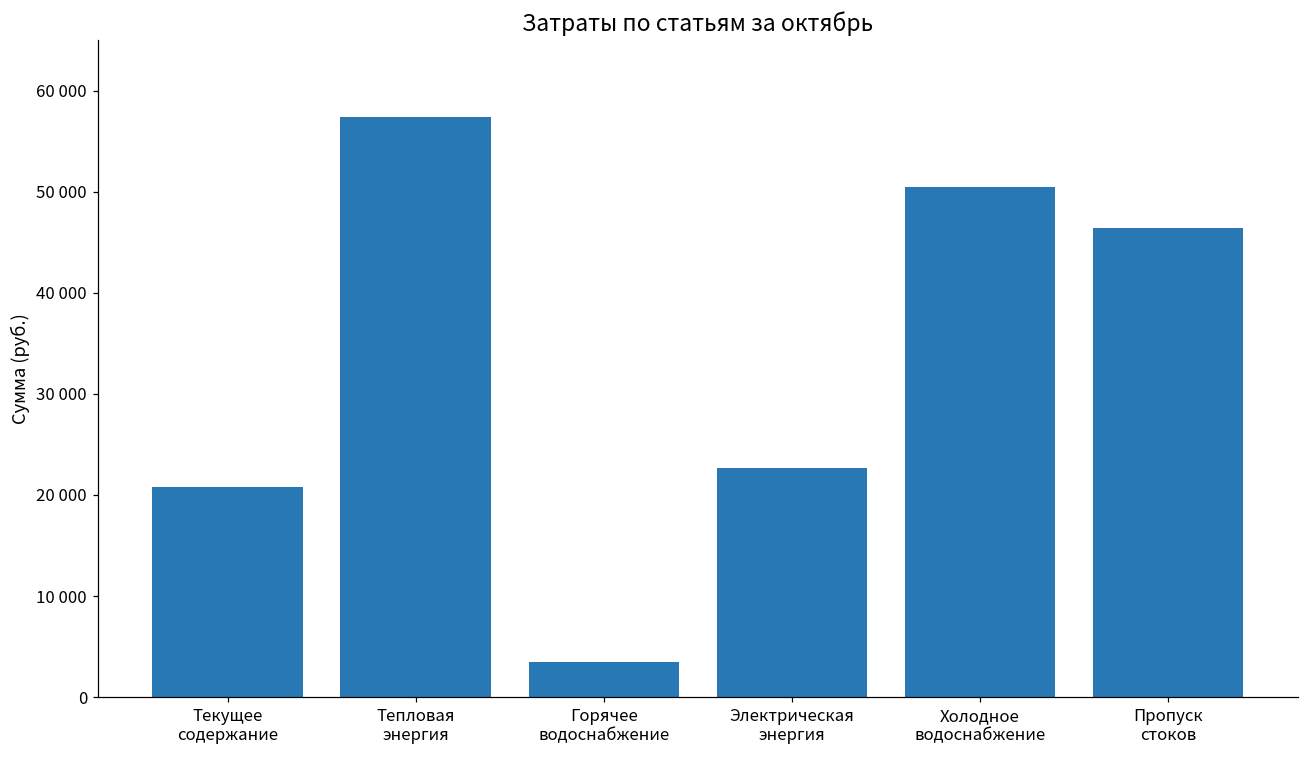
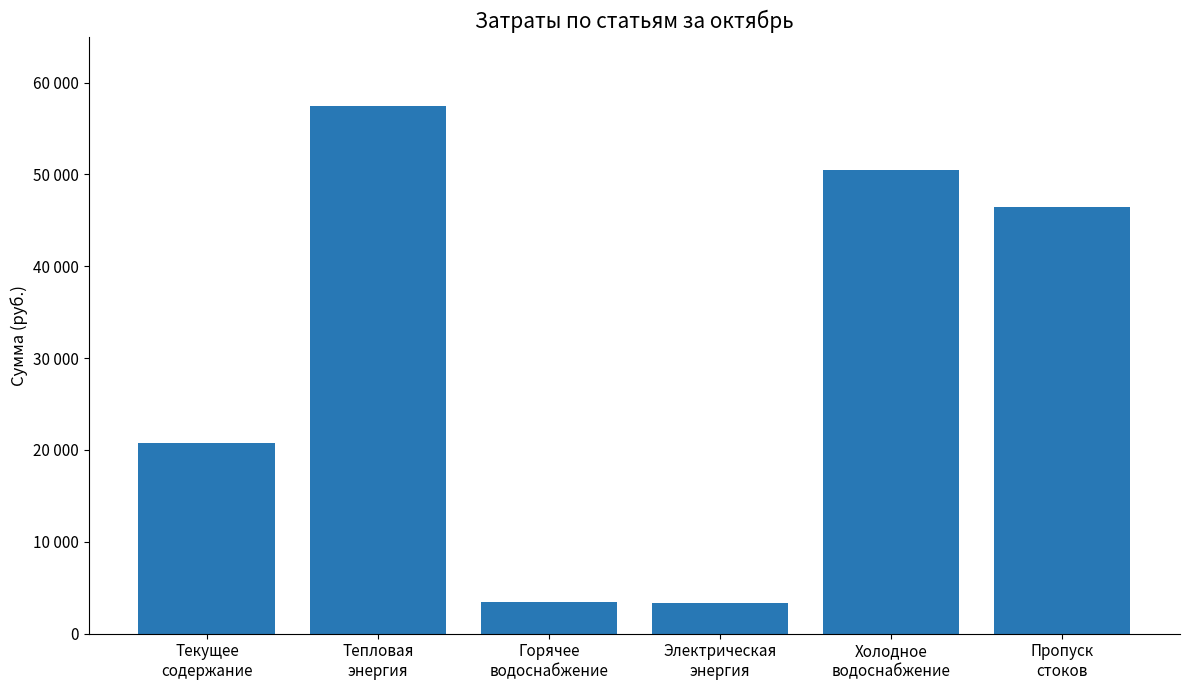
Электрическая энергия: 23000 -> 3000
